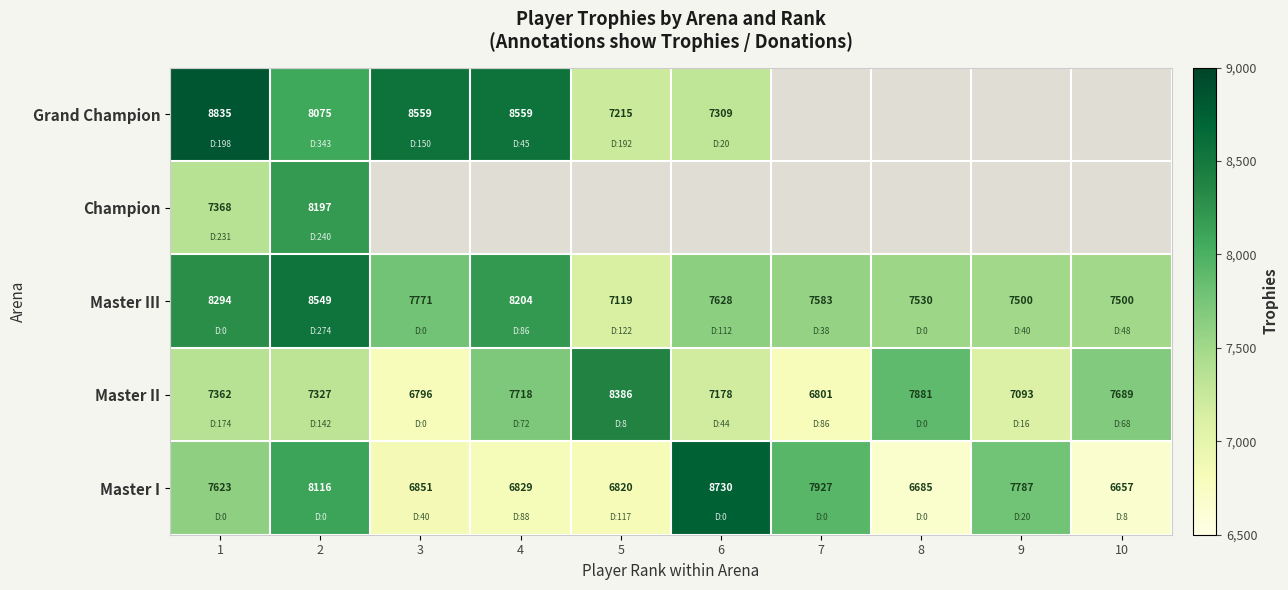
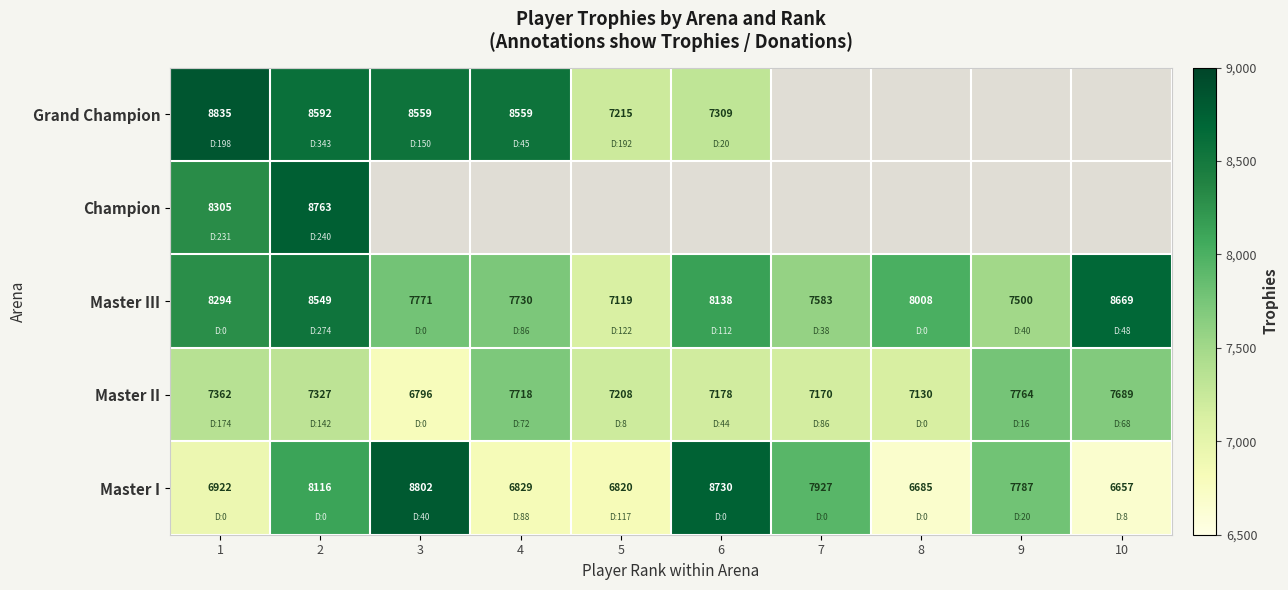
Grand Champion, 2: 8075 -> 8592
Champion, 1: 7368 -> 8305
Champion, 2: 8197 -> 8763
Master III, 4: 8204 -> 7730
Master III, 6: 7628 -> 8138
Master III, 8: 7530 -> 8008
Master III, 10: 7500 -> 8669
Master II, 5: 8386 -> 7208
Master II, 7: 6801 -> 7170
Master II, 8: 7881 -> 7130
Master II, 9: 7093 -> 7764
Master I, 1: 7623 -> 6922
Master I, 3: 6851 -> 8802
